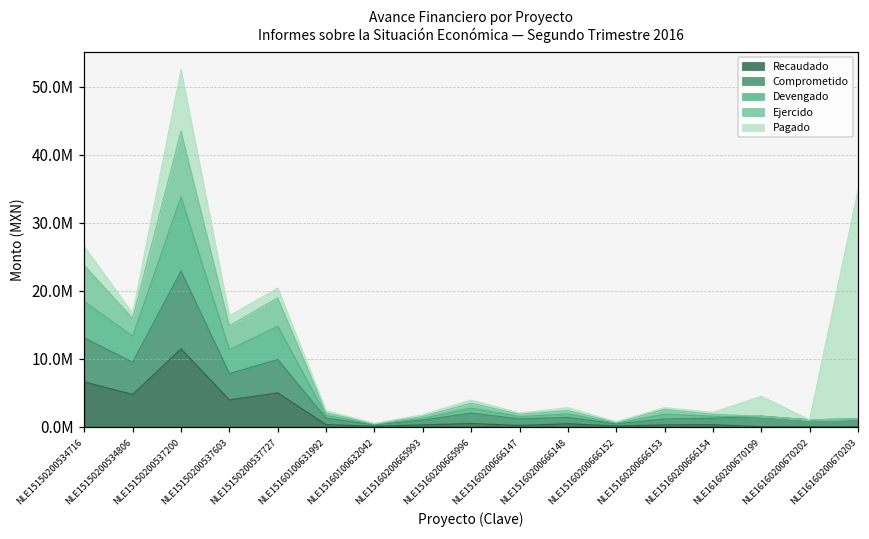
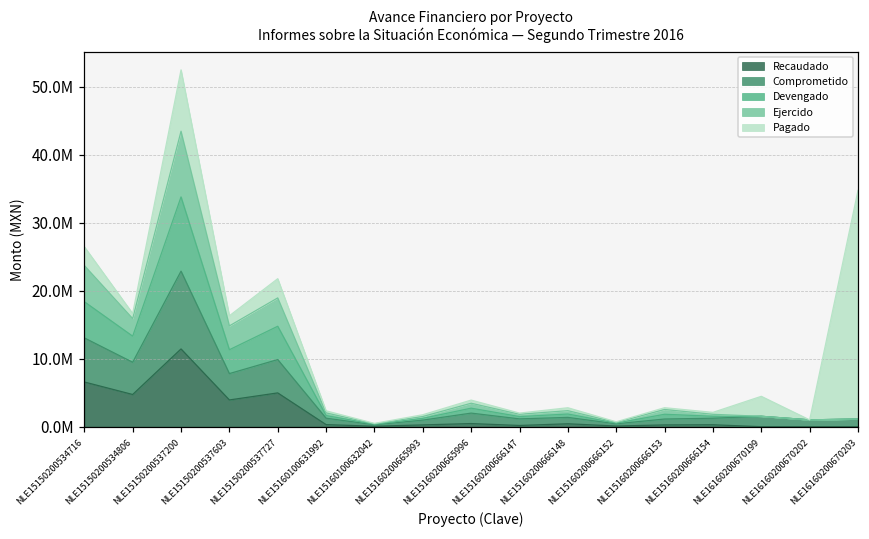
Pagado, NLE15150200537727: 1000000 -> 3000000
